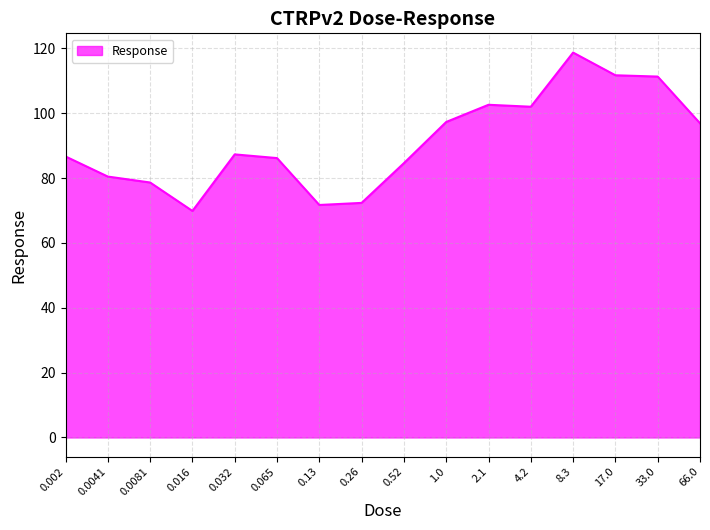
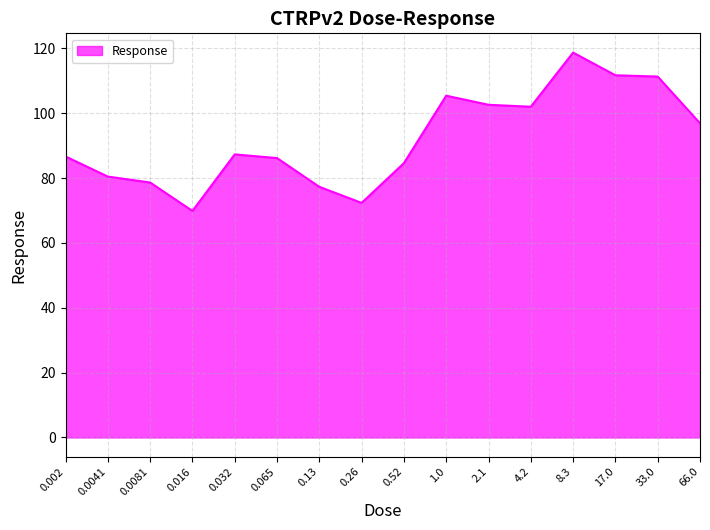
0.13: 72 -> 77
1.0: 97 -> 105
